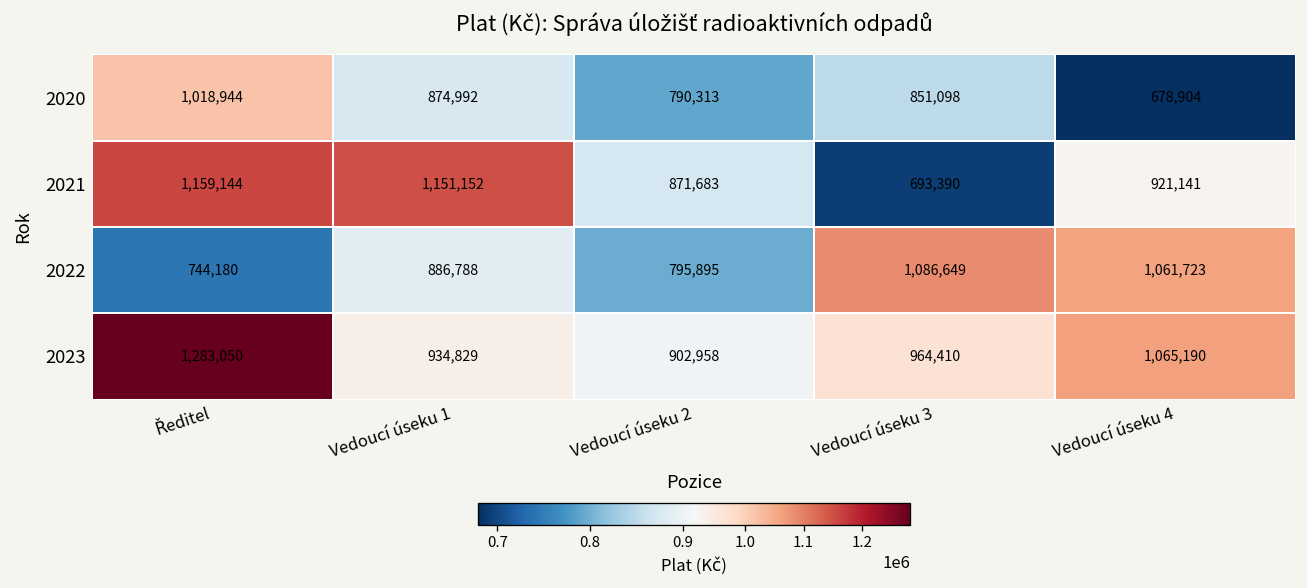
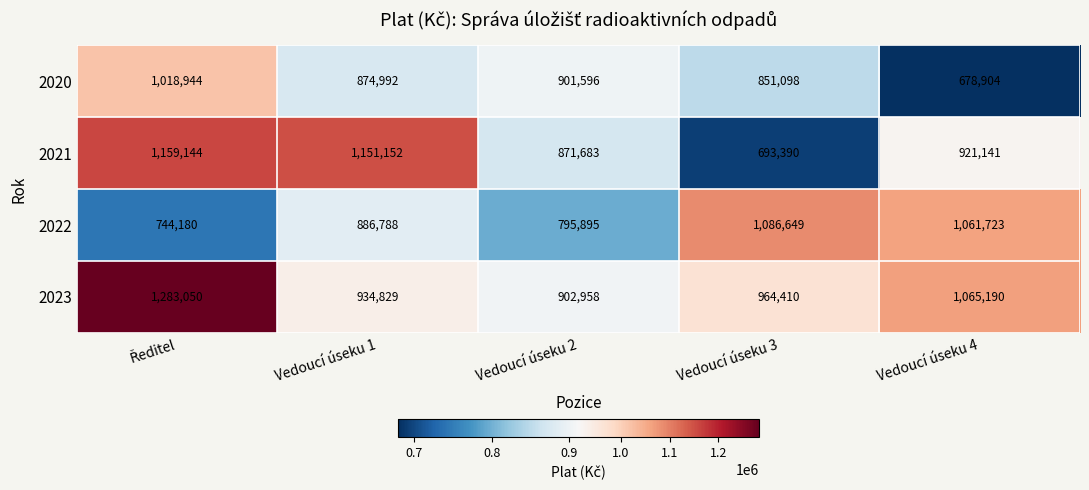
2020, Vedoucí úseku 2: 790,313 -> 901,596
